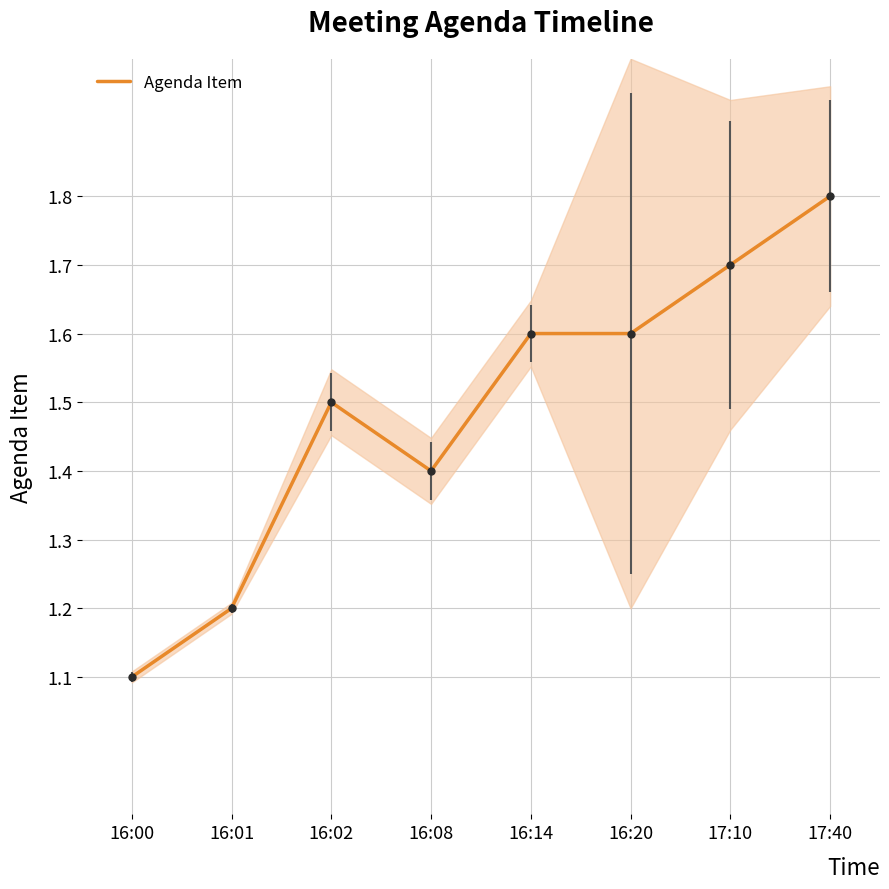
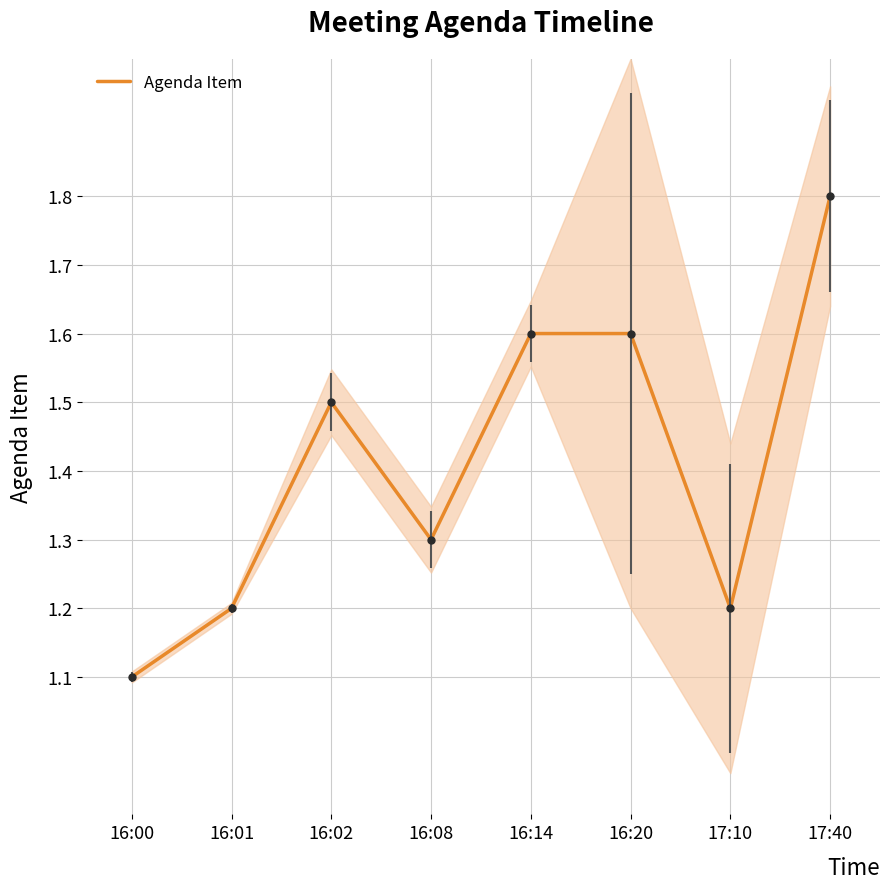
Agenda Item, 16:08: 1.4 -> 1.3
Agenda Item, 17:10: 1.7 -> 1.2
